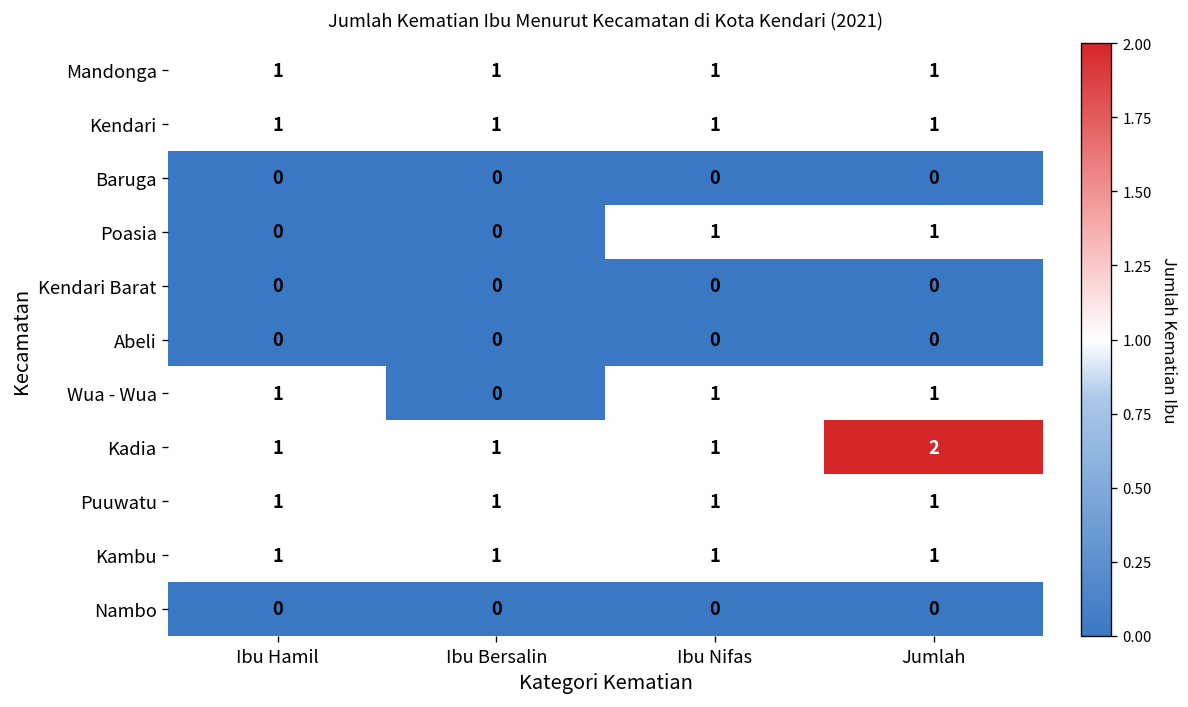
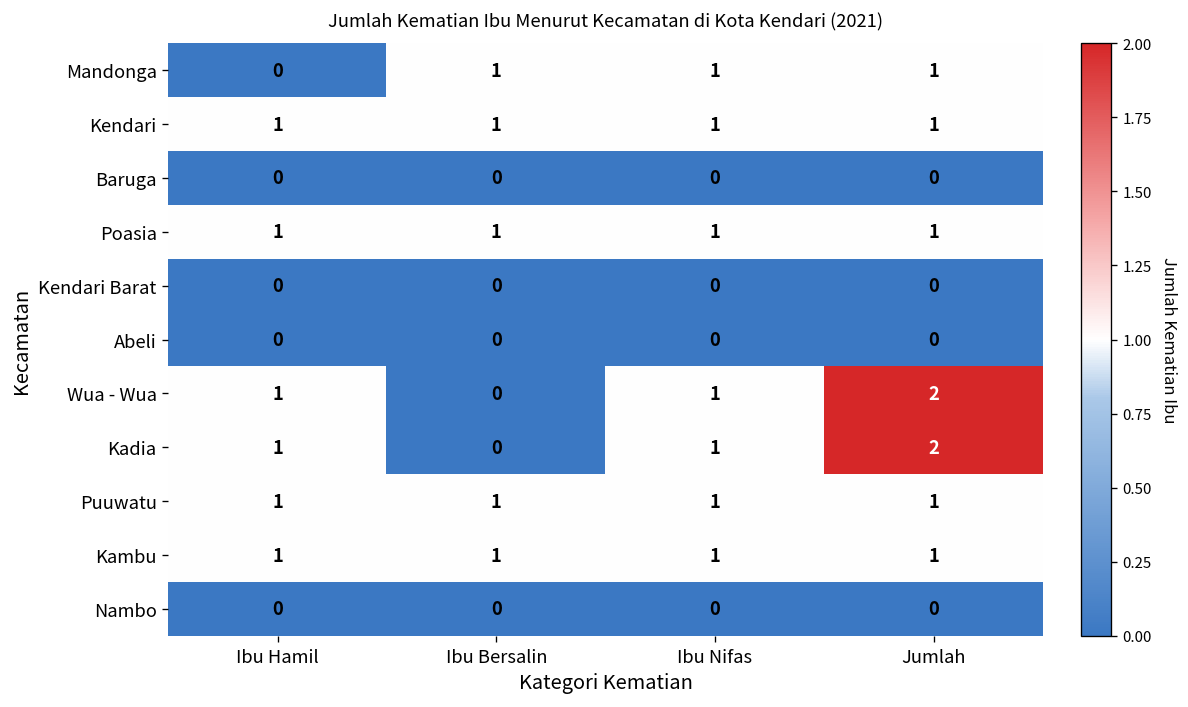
Mandonga, Ibu Hamil: 1 -> 0
Poasia, Ibu Hamil: 0 -> 1
Poasia, Ibu Bersalin: 0 -> 1
Wua - Wua, Jumlah: 1 -> 2
Kadia, Ibu Bersalin: 1 -> 0
